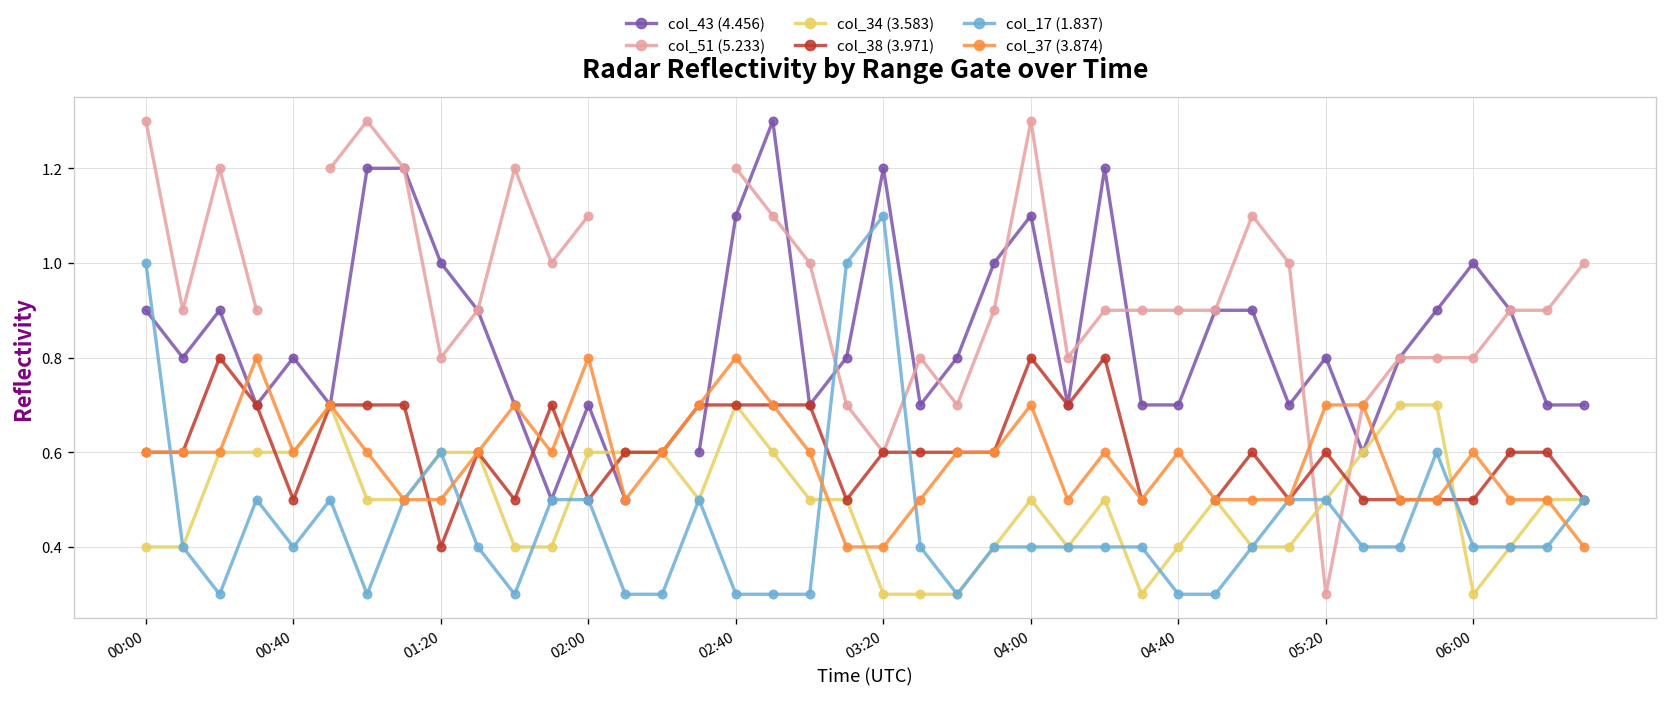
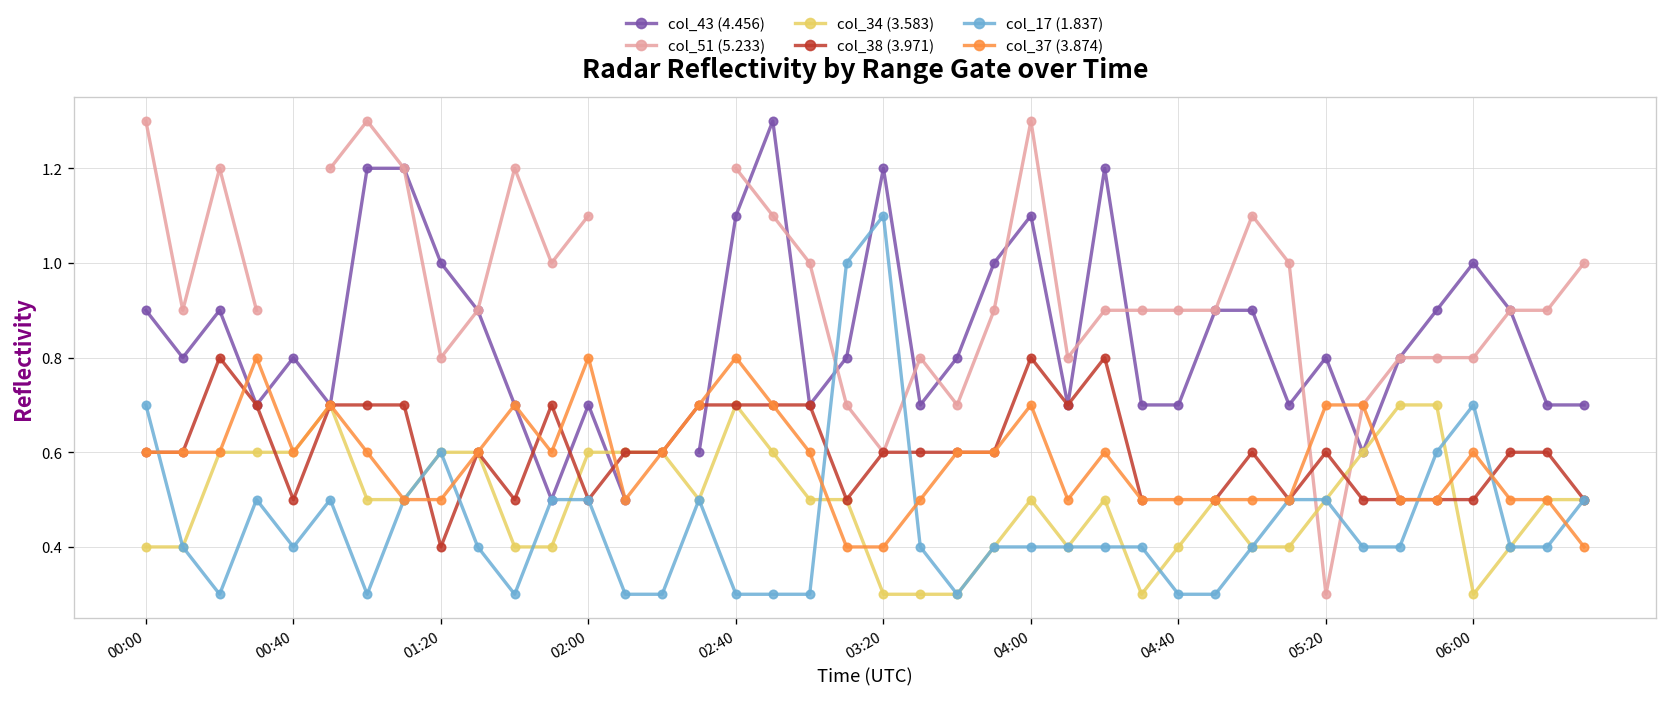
col_17 (1.837), 00:00: 1.0 -> 0.7
col_37 (3.874), 04:40: 0.6 -> 0.5
col_17 (1.837), 06:00: 0.4 -> 0.7
